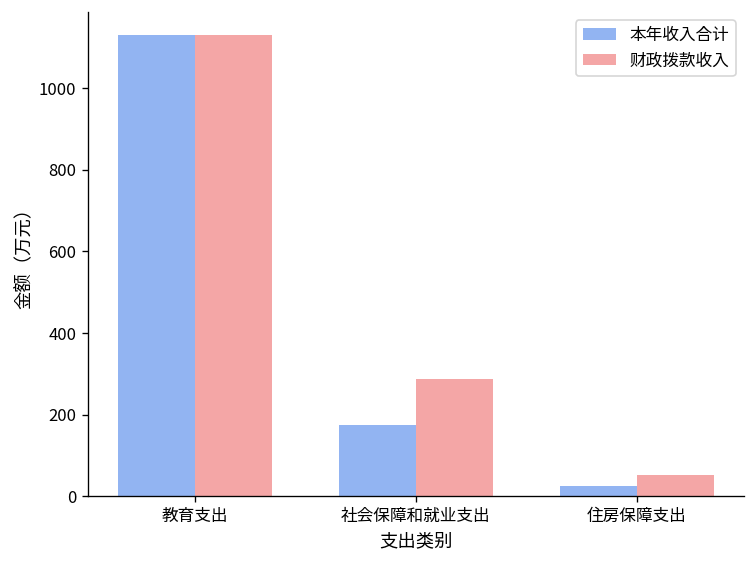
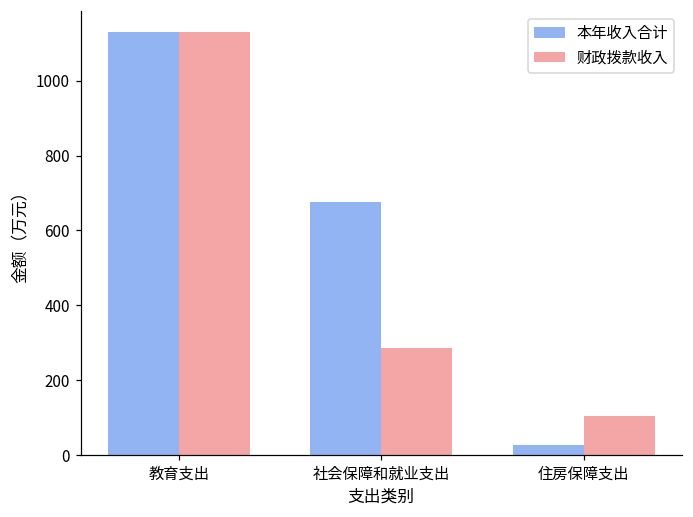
本年收入合计, 社会保障和就业支出: 170 -> 680
财政拨款收入, 住房保障支出: 50 -> 100
